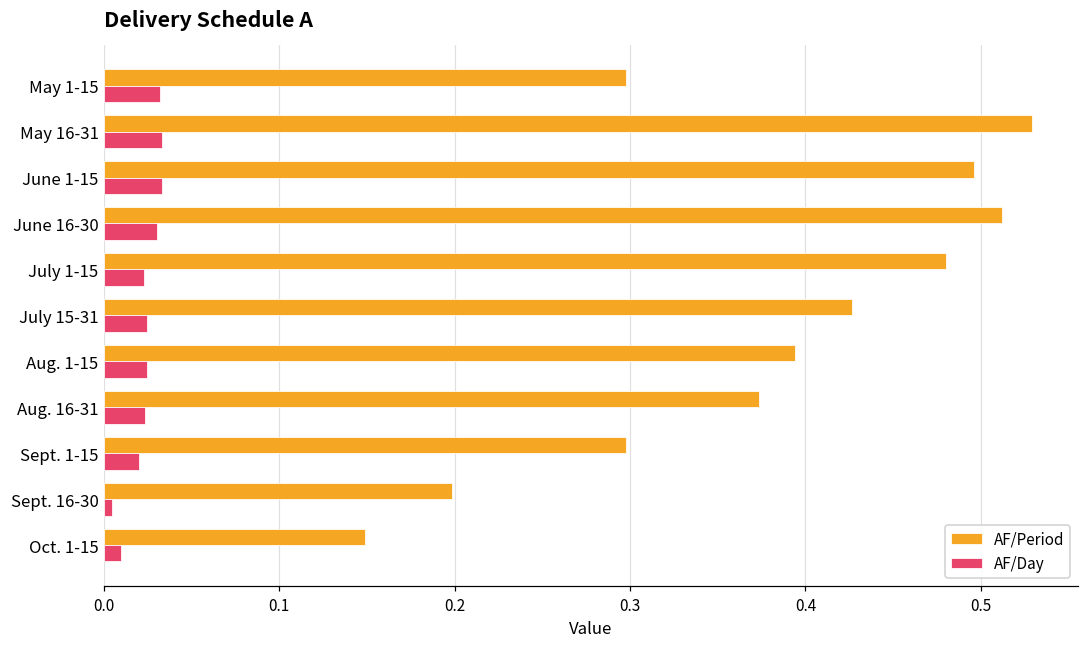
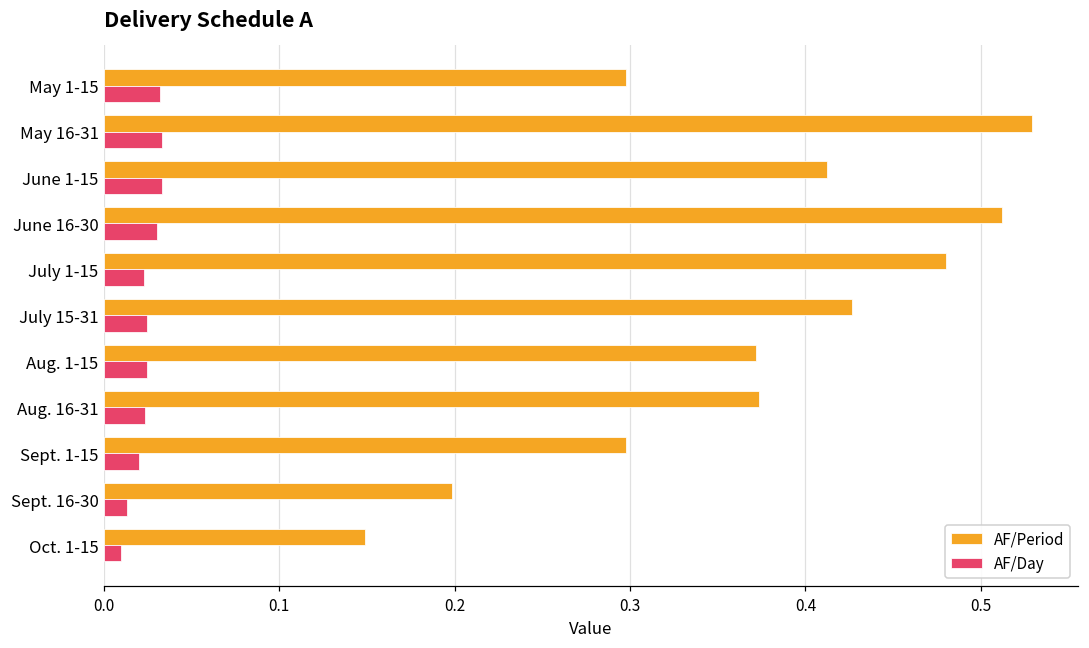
AF/Period, June 1-15: 0.496 -> 0.412
AF/Period, Aug. 1-15: 0.394 -> 0.372
AF/Day, Sept. 16-30: 0.005 -> 0.013
